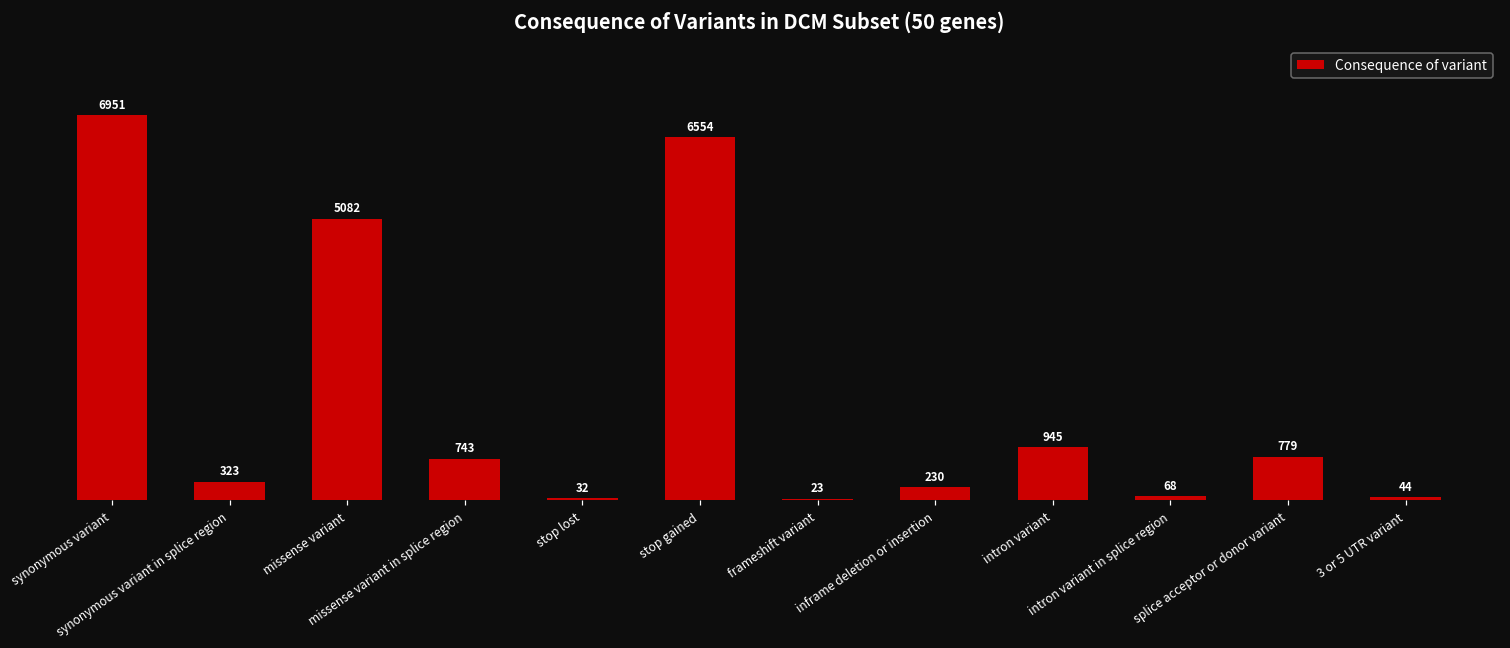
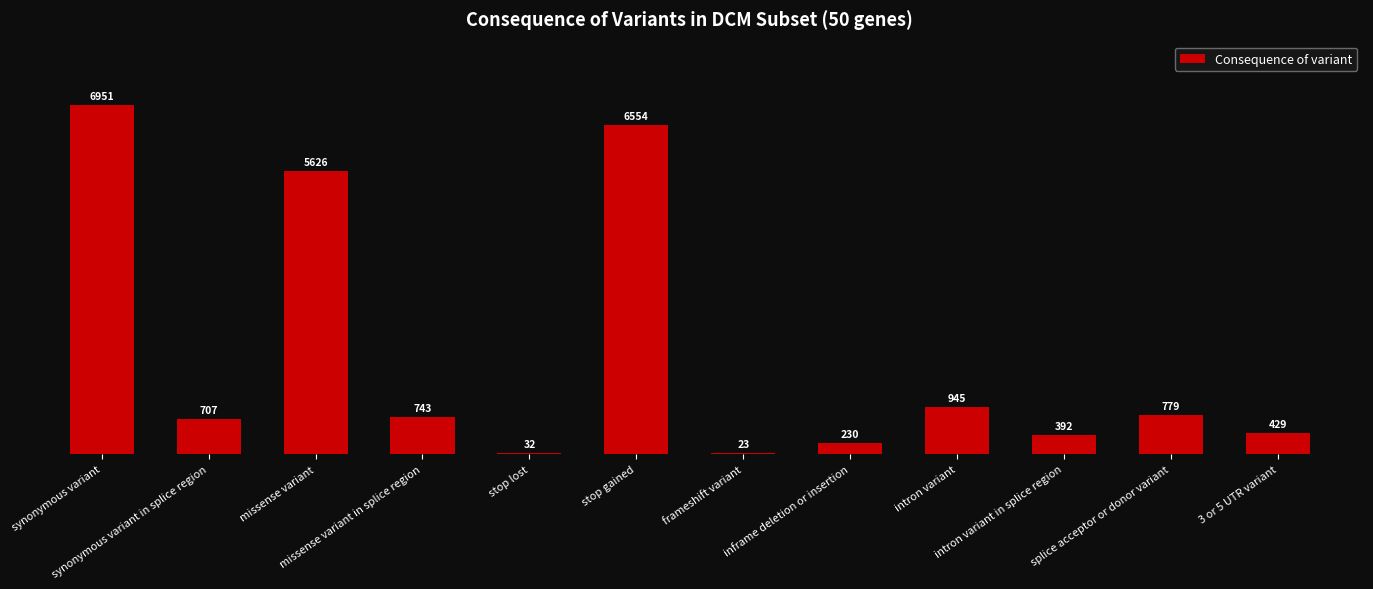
synonymous variant in splice region: 323 -> 707
missense variant: 5082 -> 5626
intron variant in splice region: 68 -> 392
3 or 5 UTR variant: 44 -> 429
